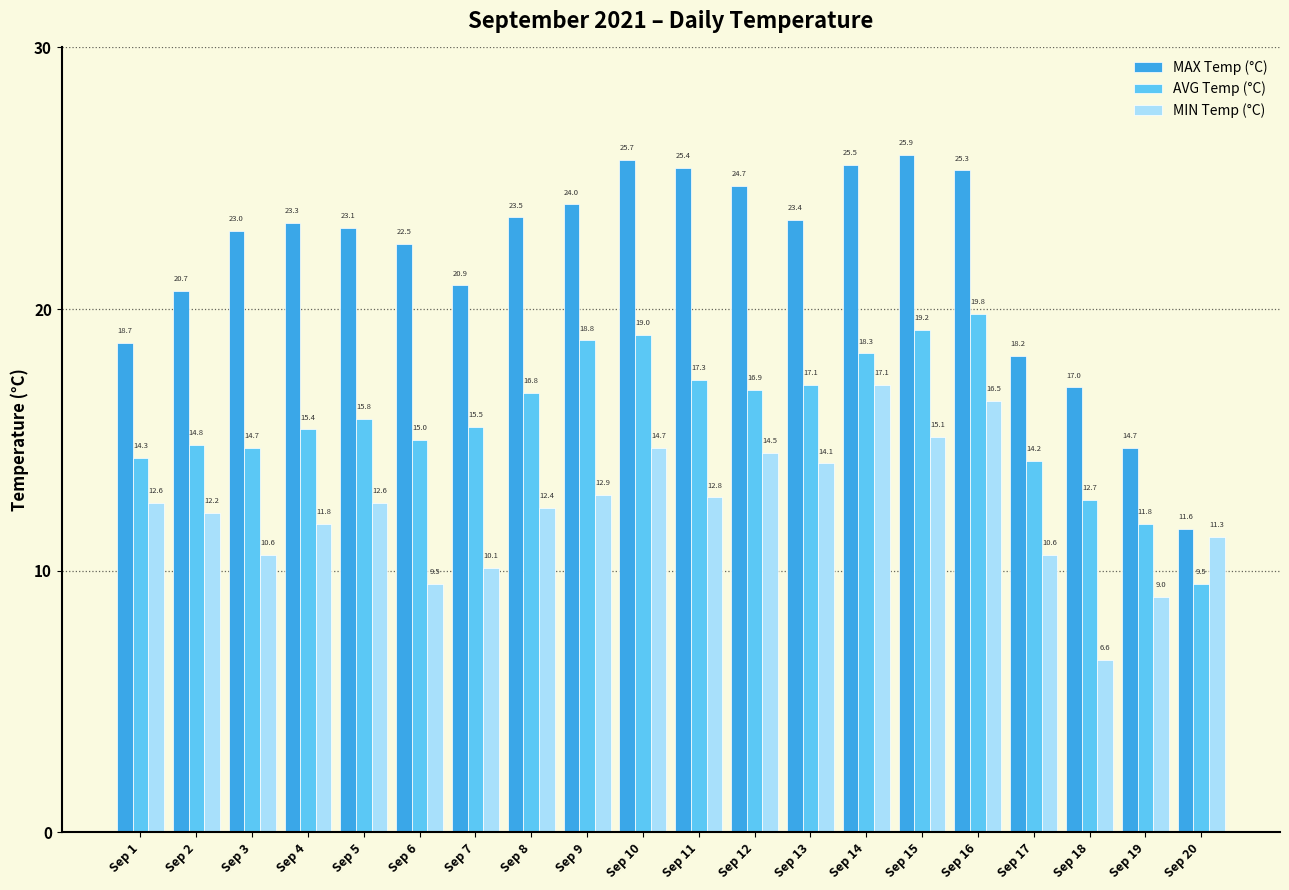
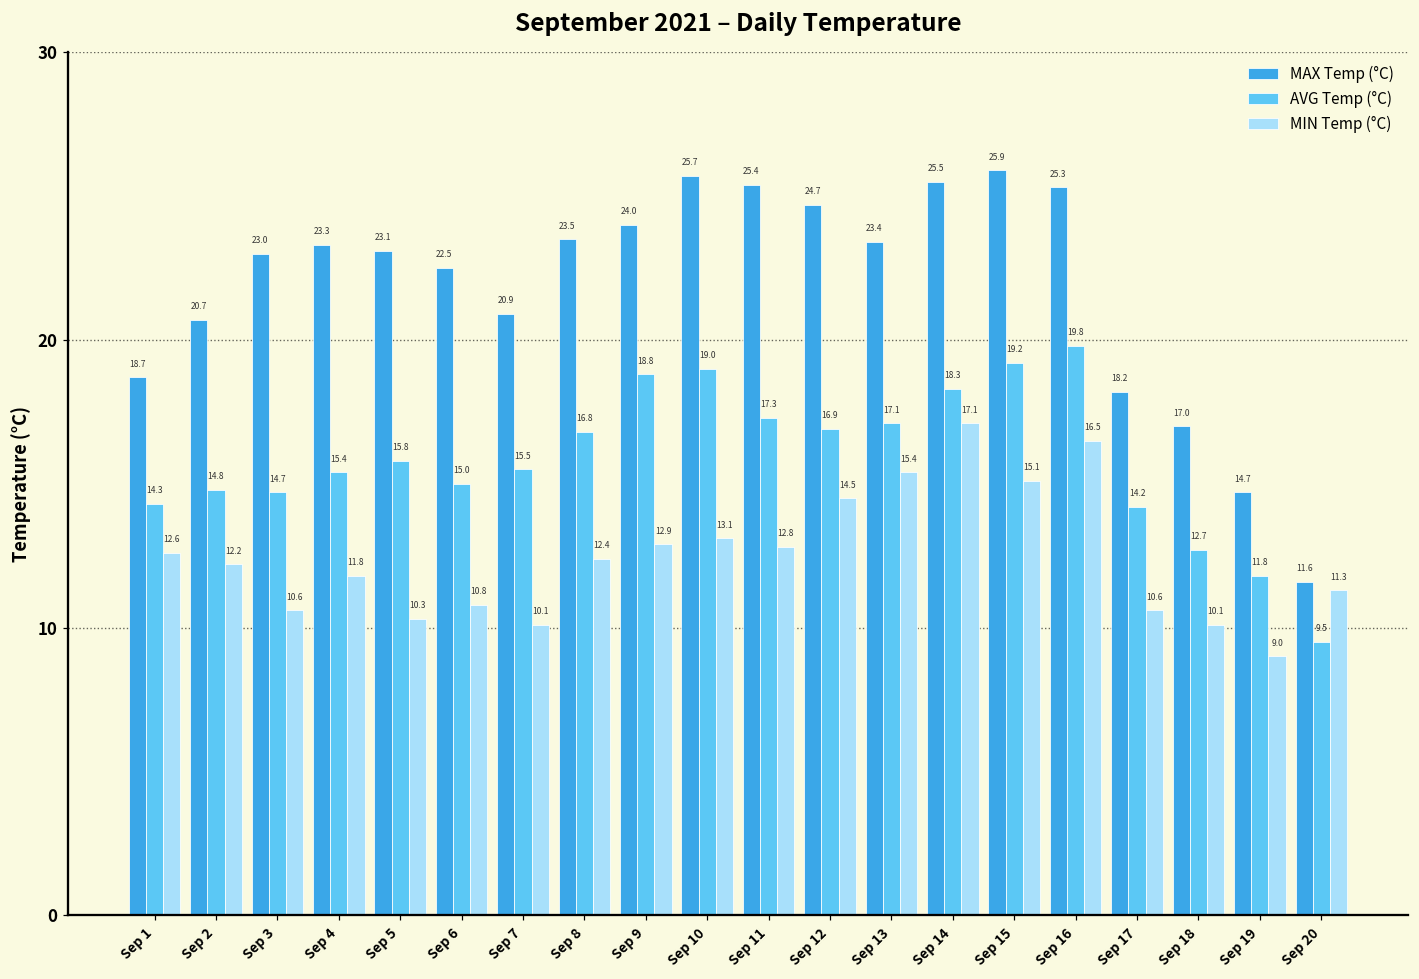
MIN Temp (°C), Sep 5: 12.6 -> 10.3
MIN Temp (°C), Sep 6: 9.5 -> 10.8
MIN Temp (°C), Sep 10: 14.7 -> 13.1
MIN Temp (°C), Sep 13: 14.1 -> 15.4
MIN Temp (°C), Sep 18: 6.6 -> 10.1
